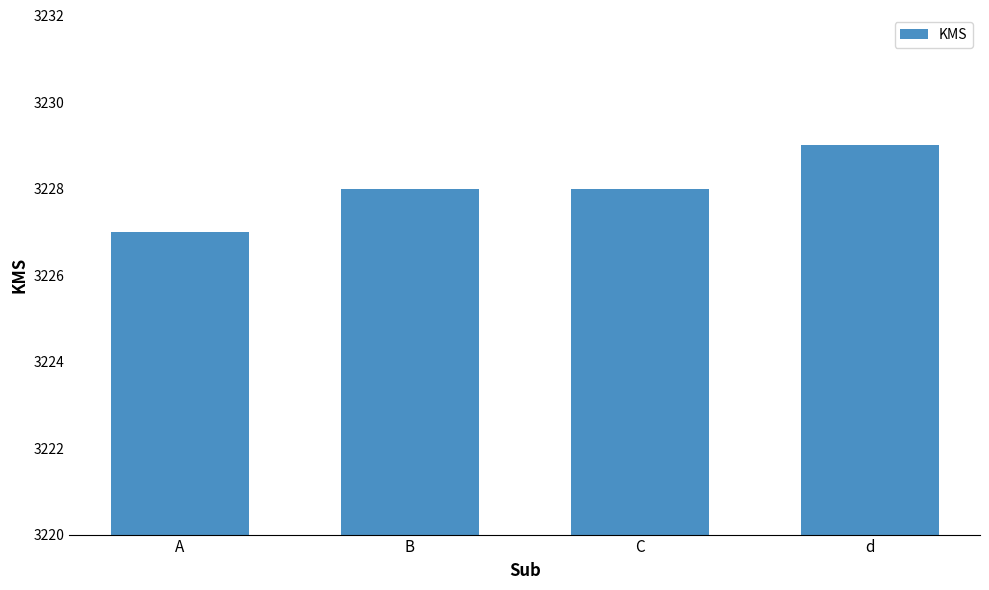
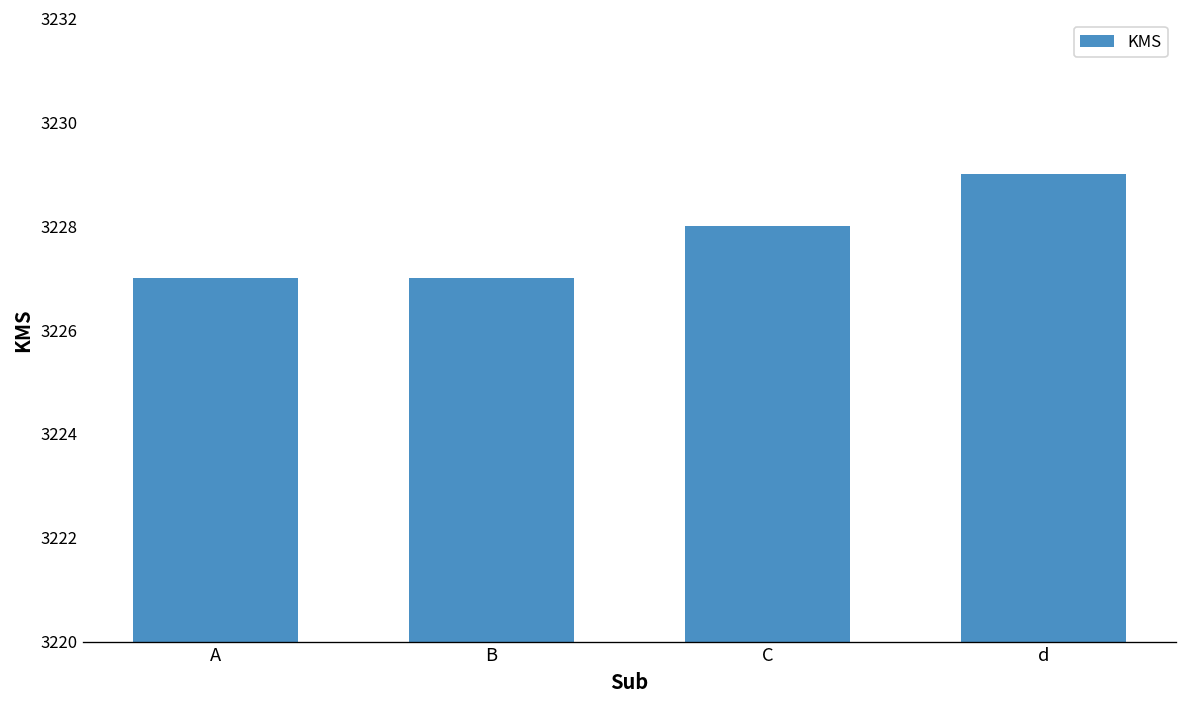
B: 3228 -> 3227
